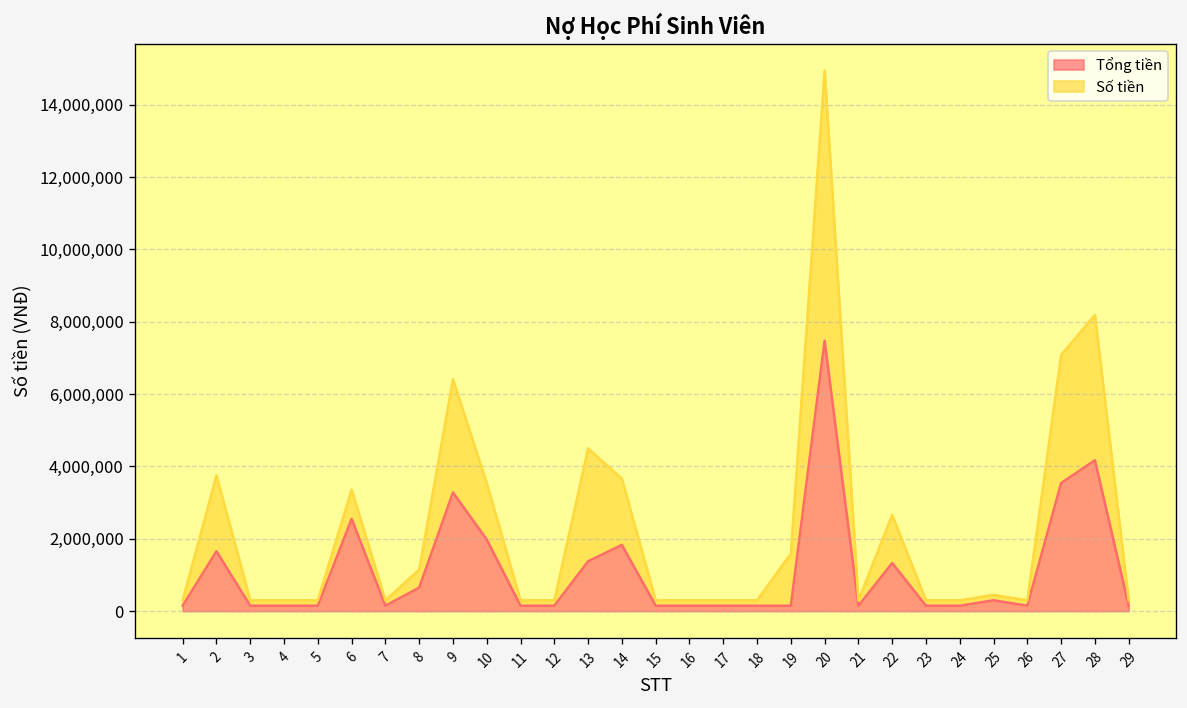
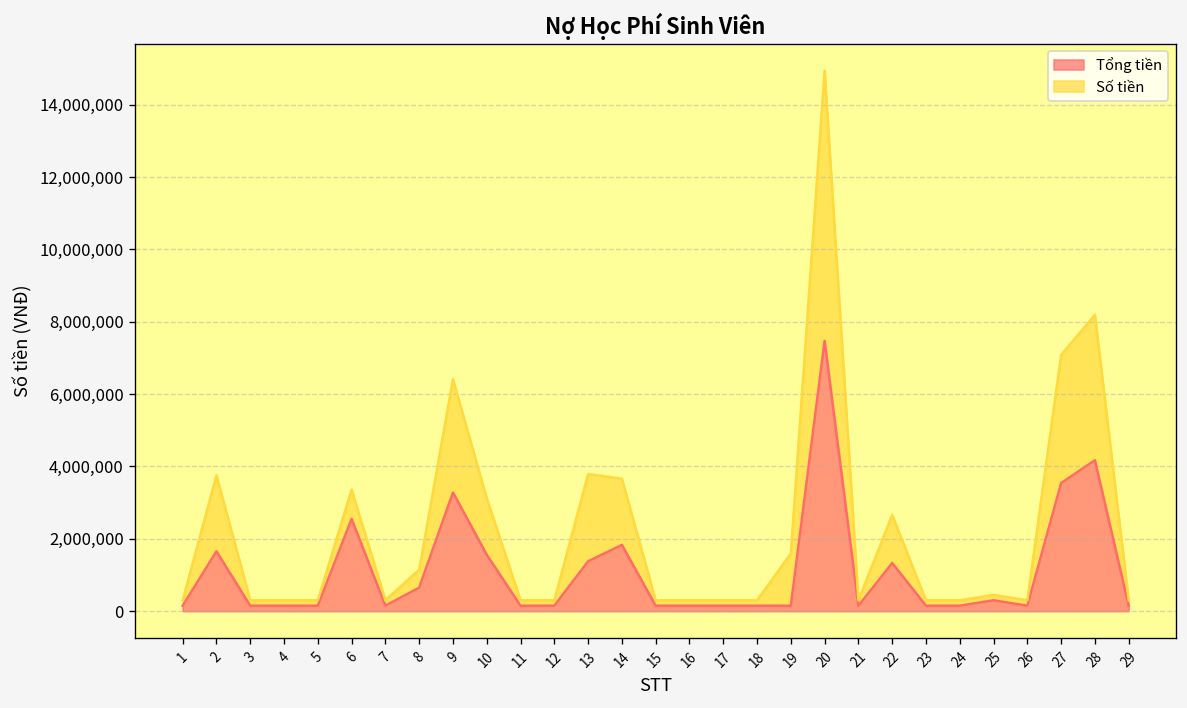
Tổng tiền, 10: 2,000,000 -> 1,600,000
Số tiền, 13: 3,100,000 -> 2,400,000
